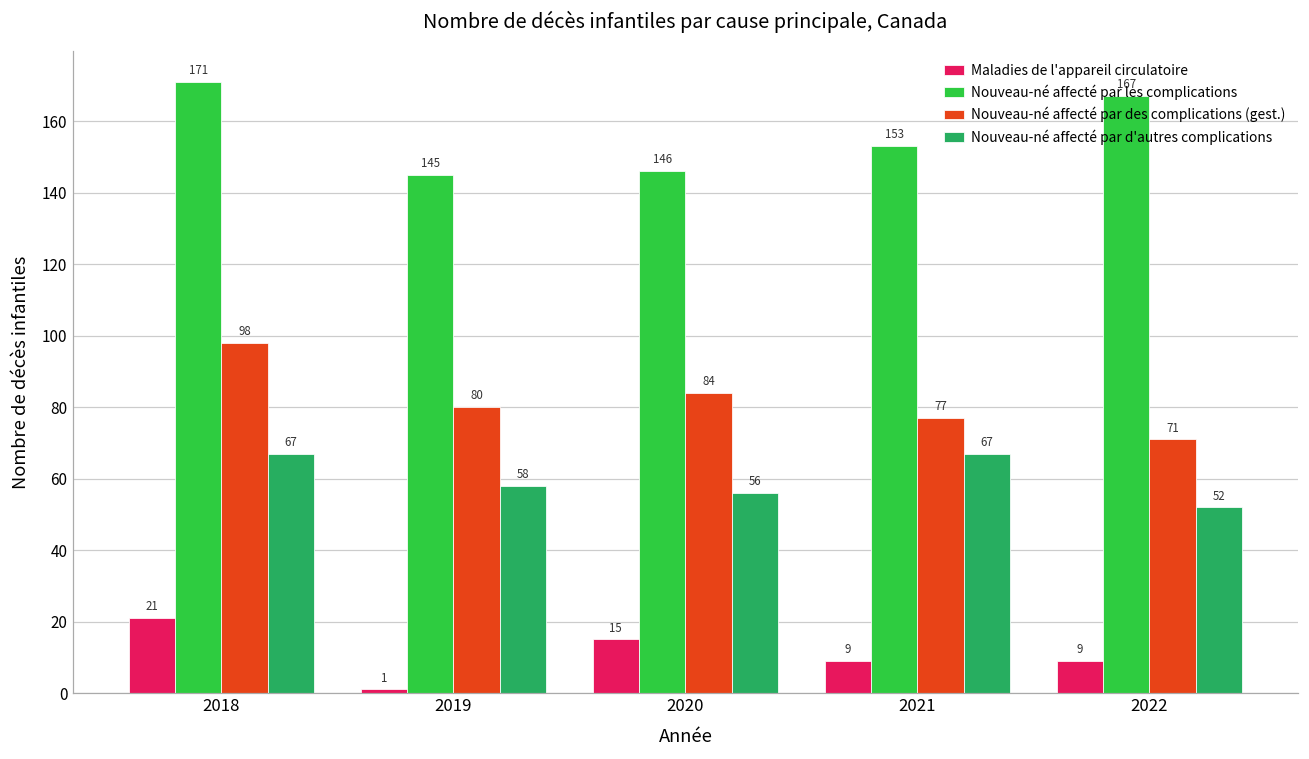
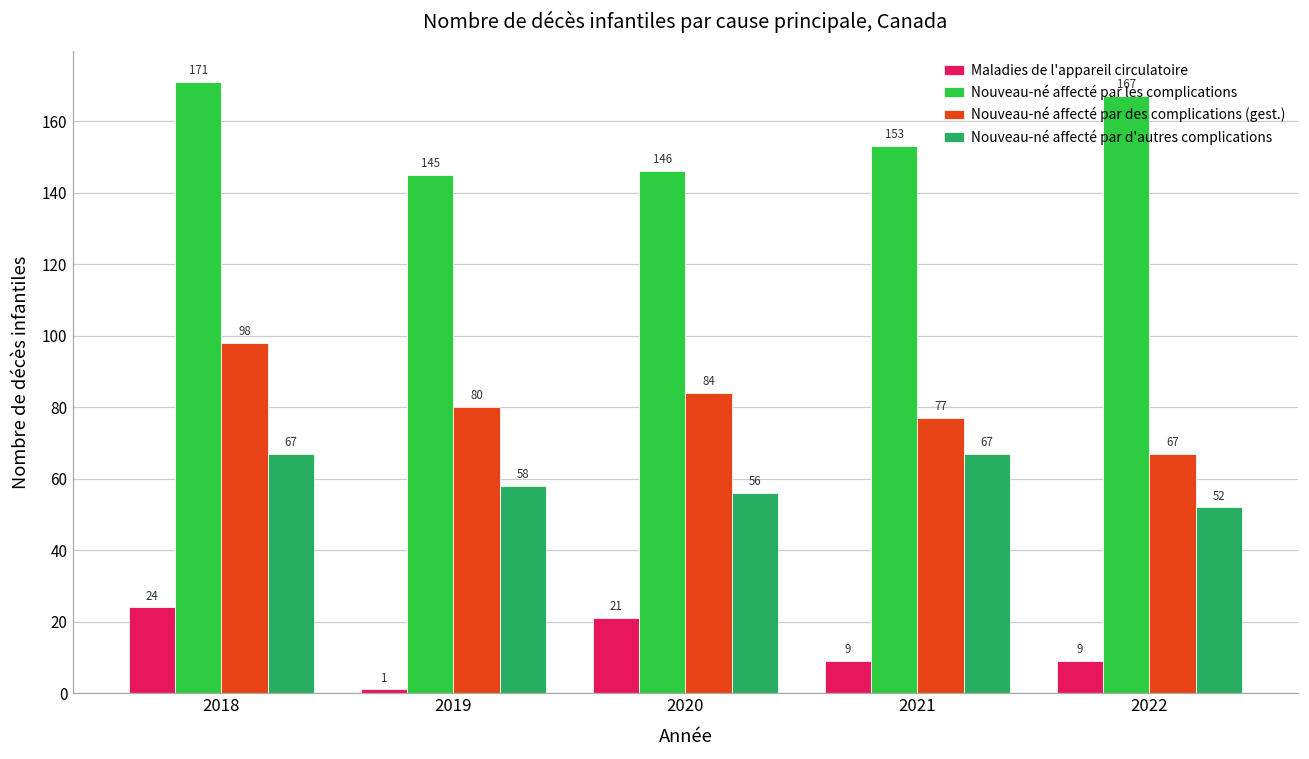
Maladies de l'appareil circulatoire, 2018: 21 -> 24
Maladies de l'appareil circulatoire, 2020: 15 -> 21
Nouveau-né affecté par des complications (gest.), 2022: 71 -> 67
